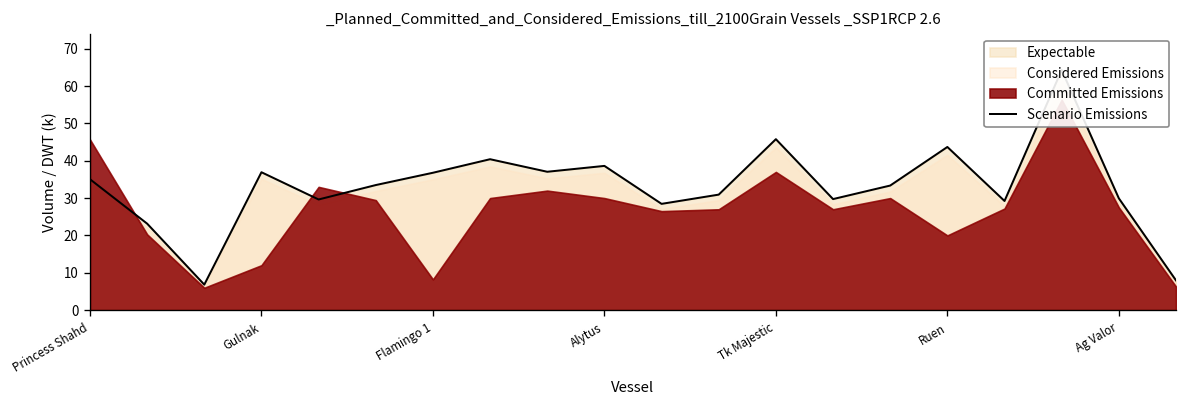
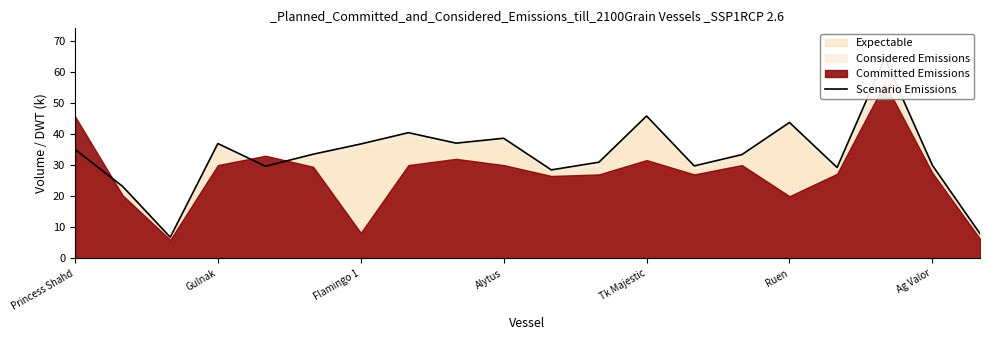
Committed Emissions, Gulnak: 12 -> 30
Committed Emissions, Tk Majestic: 37 -> 32
